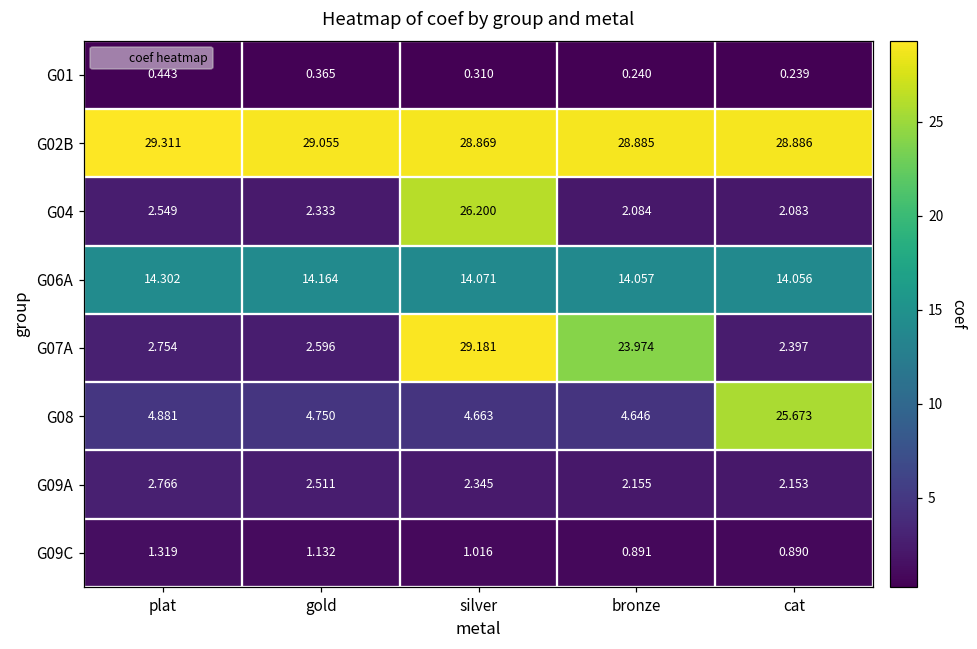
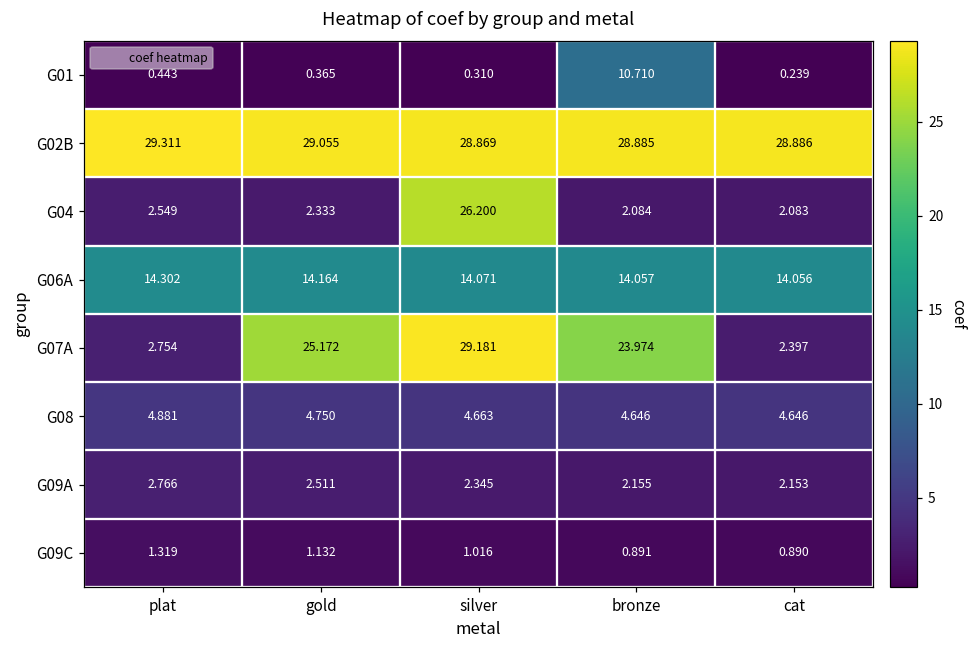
G01, bronze: 0.240 -> 10.710
G07A, gold: 2.596 -> 25.172
G08, cat: 25.673 -> 4.646
